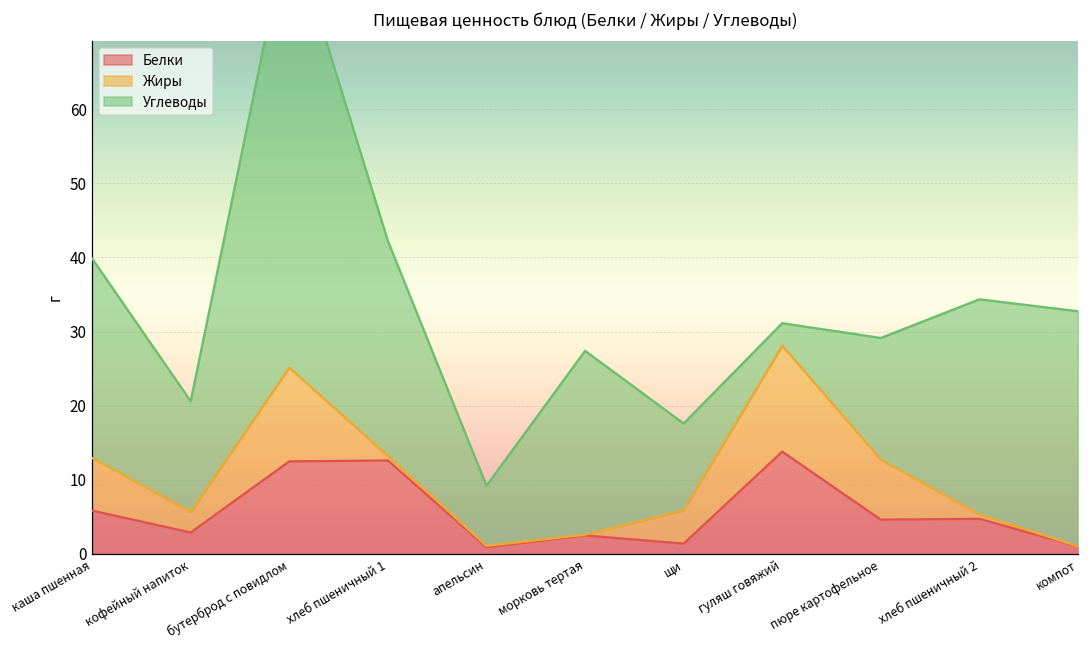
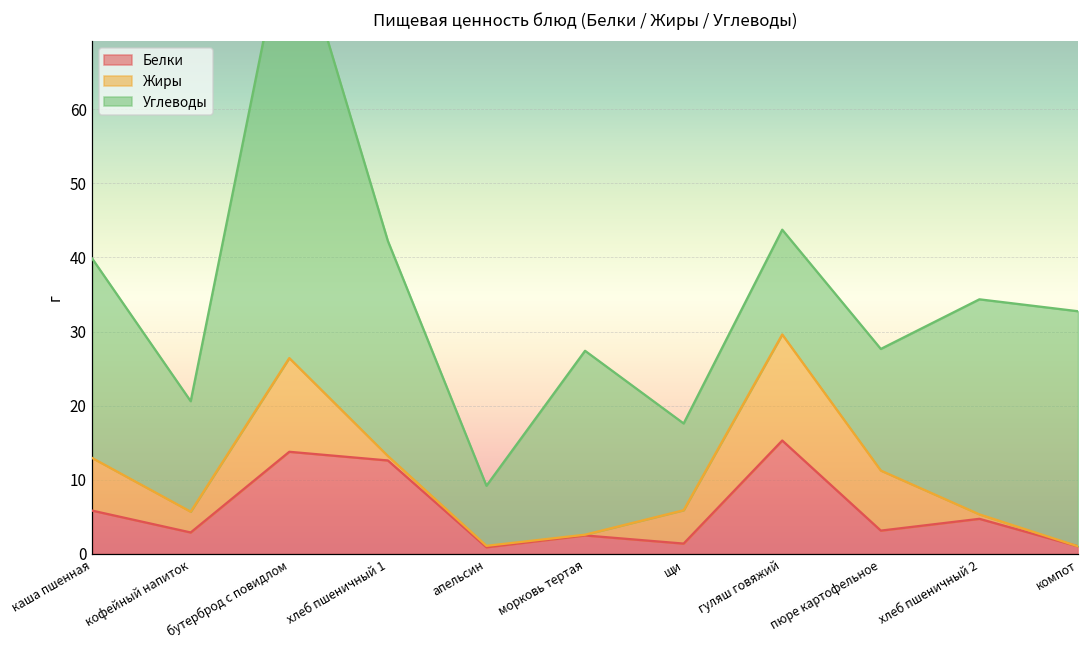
Белки, бутерброд с повидлом: 12 -> 14
Белки, гуляш говяжий: 14 -> 15
Углеводы, гуляш говяжий: 3 -> 14
Белки, пюре картофельное: 5 -> 3
